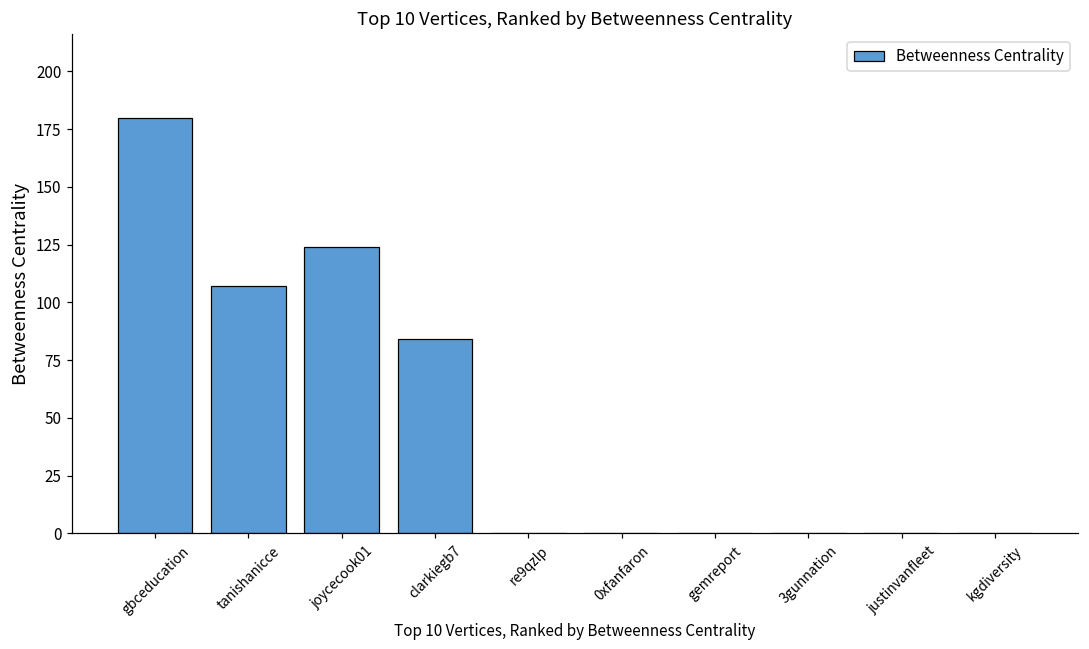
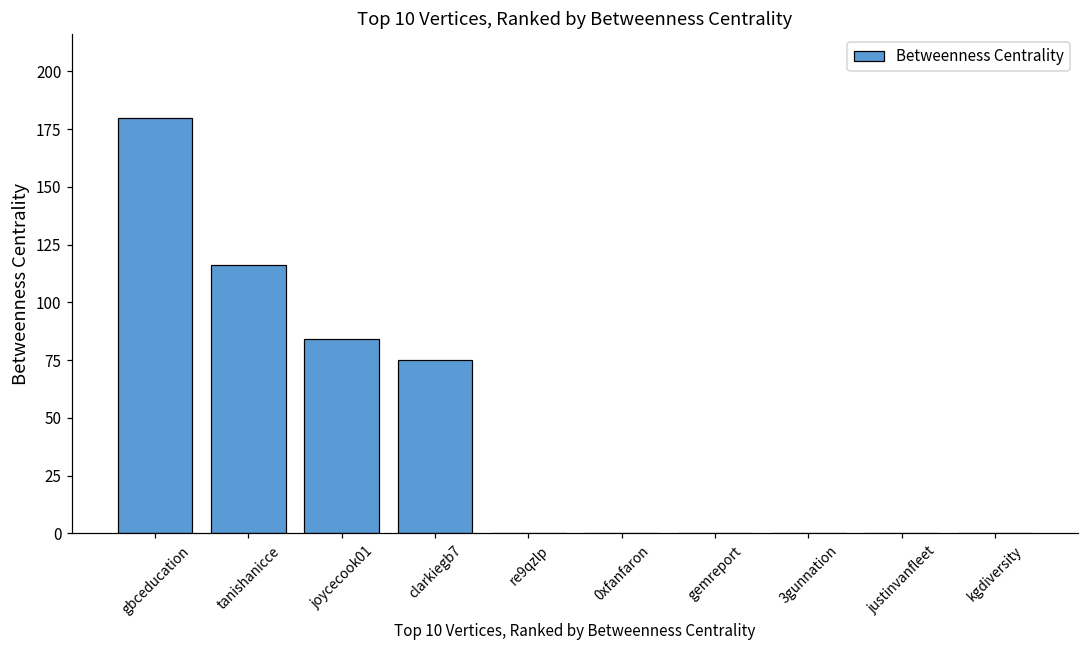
tanishanicce: 107 -> 116
joycecook01: 124 -> 84
clarkiegb7: 84 -> 75
